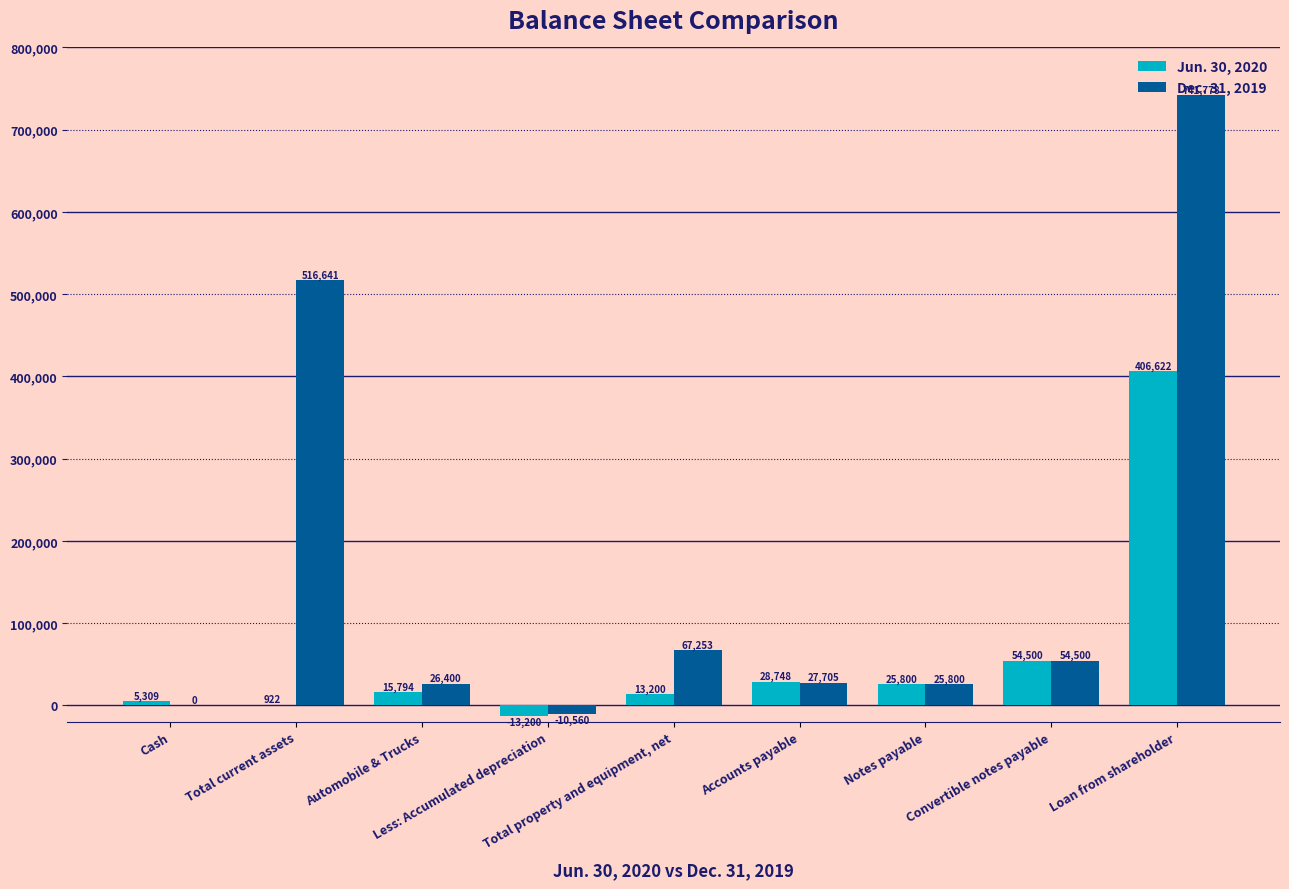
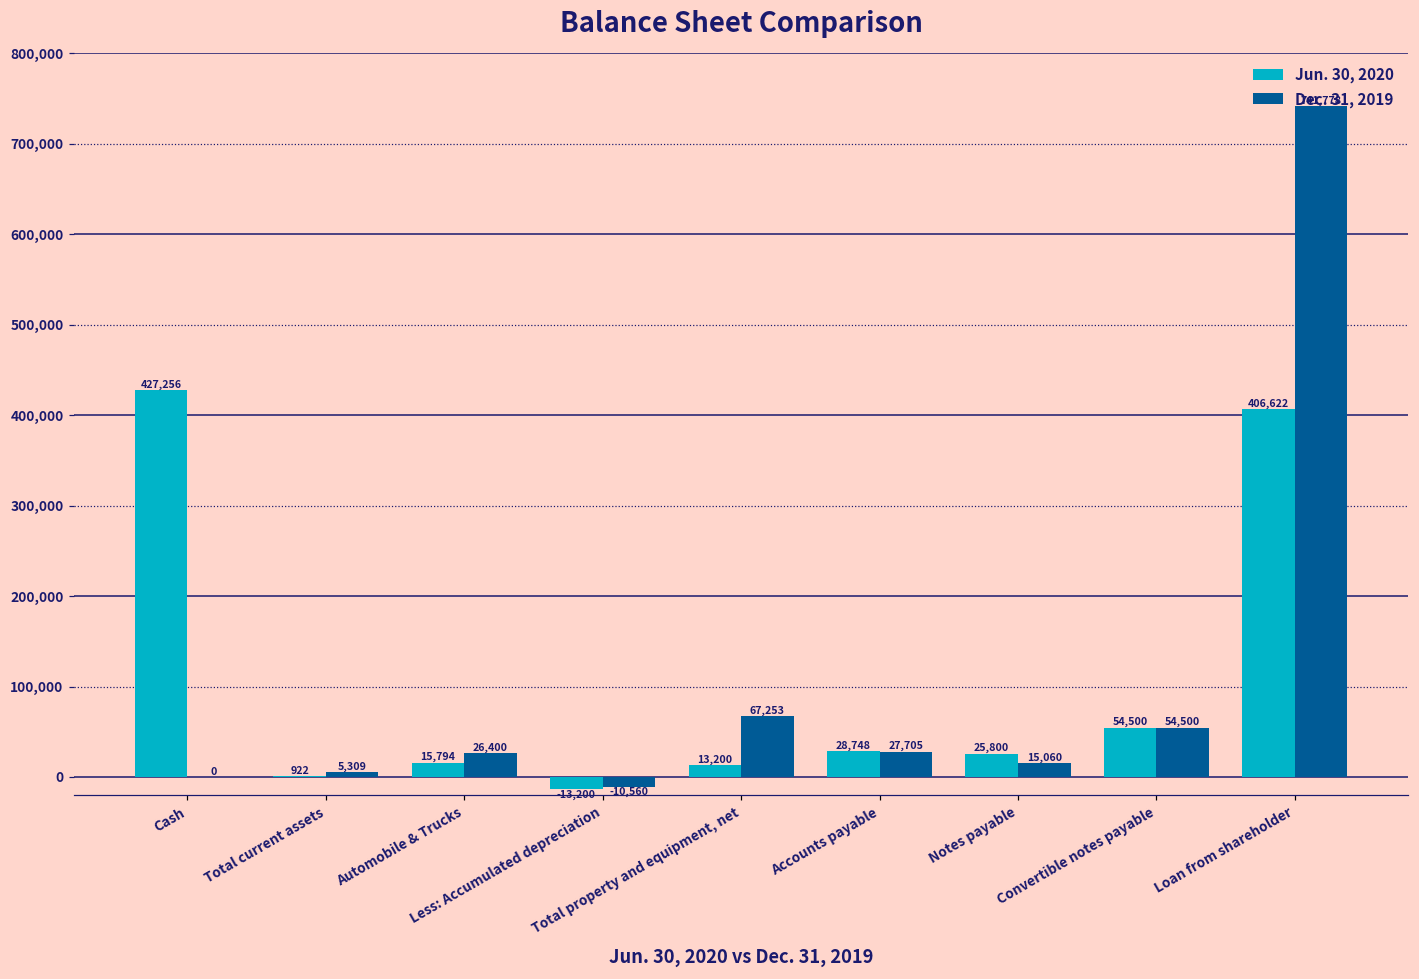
Jun. 30, 2020, Cash: 5,309 -> 427,256
Dec. 31, 2019, Total current assets: 516,641 -> 5,309
Dec. 31, 2019, Notes payable: 25,800 -> 15,060
